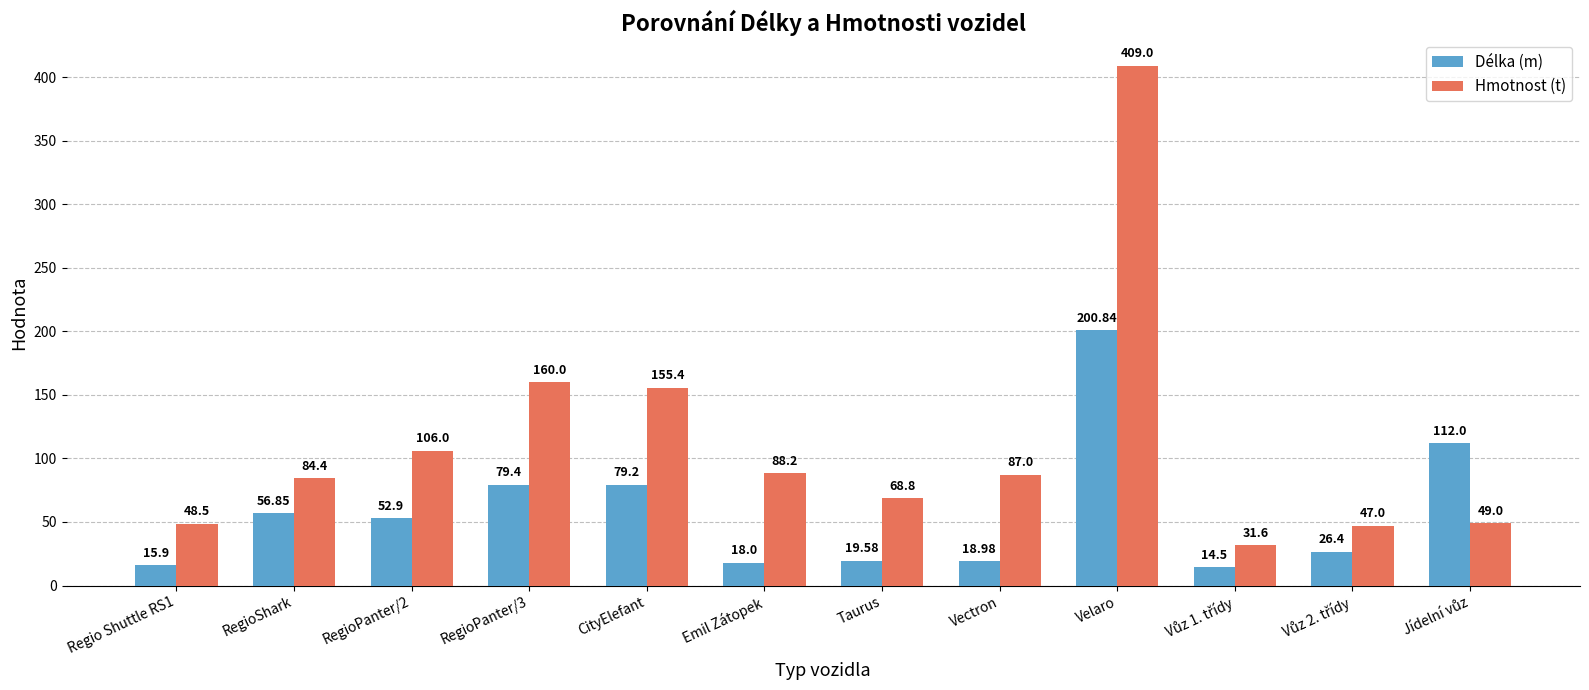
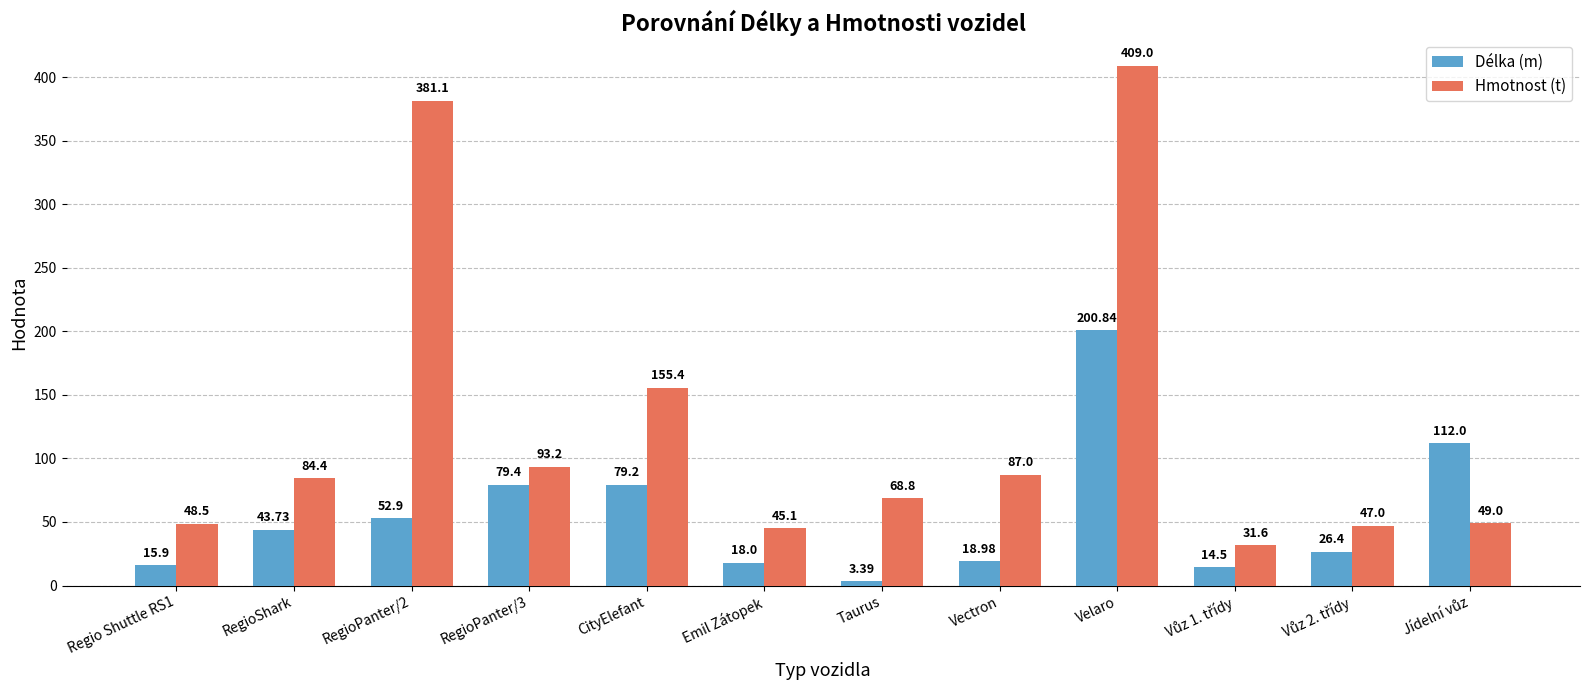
Délka (m), RegioShark: 56.85 -> 43.73
Hmotnost (t), RegioPanter/2: 106.0 -> 381.1
Hmotnost (t), RegioPanter/3: 160.0 -> 93.2
Hmotnost (t), Emil Zátopek: 88.2 -> 45.1
Délka (m), Taurus: 19.58 -> 3.39
